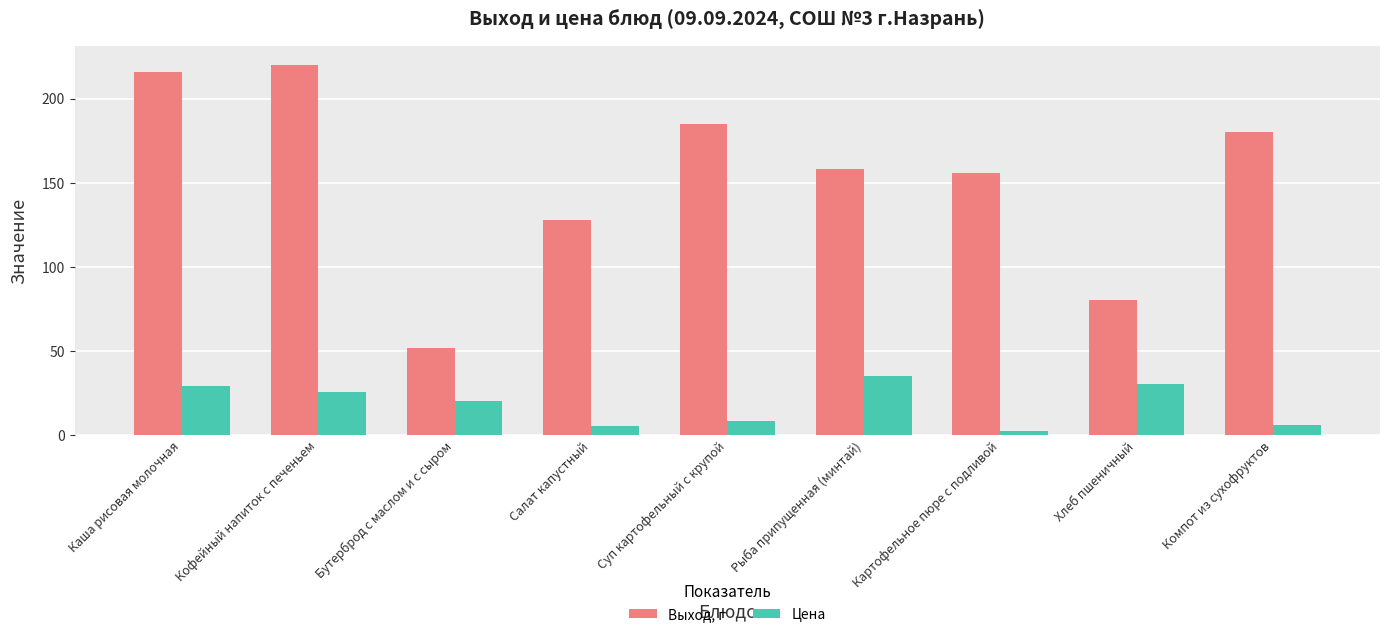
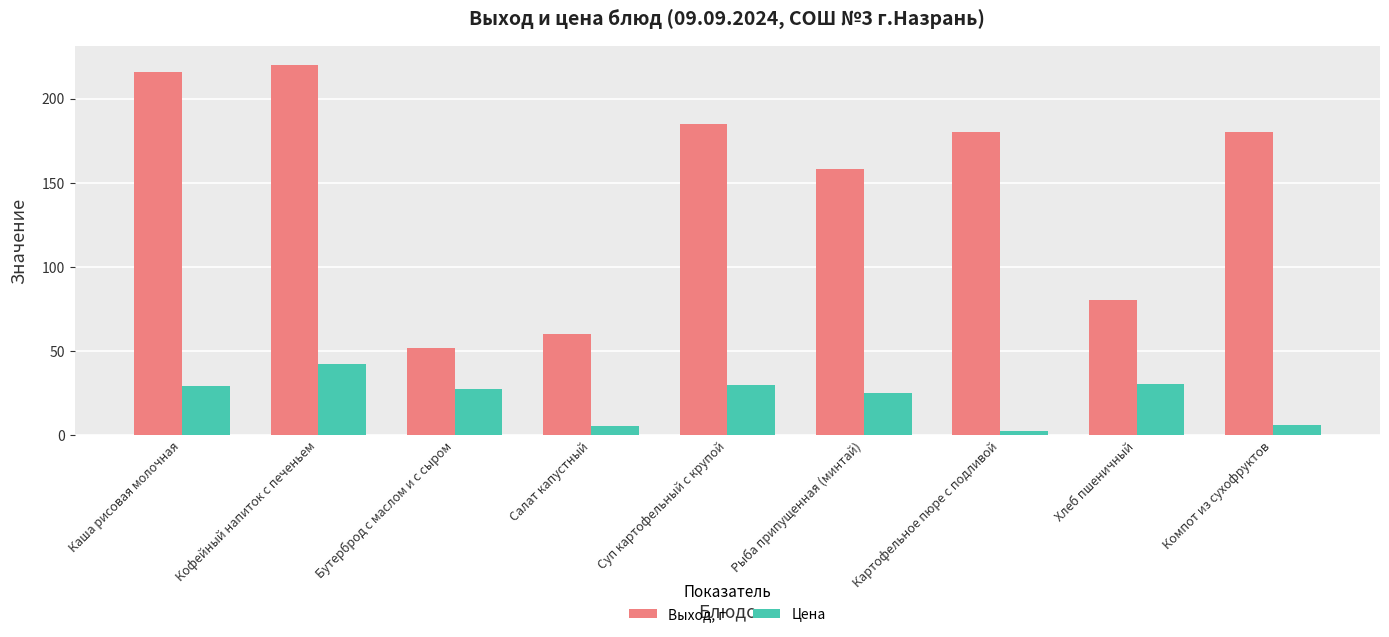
Цена, Кофейный напиток с печеньем: 26 -> 42
Цена, Бутерброд с маслом и с сыром: 20 -> 27
Выход, г, Салат капустный: 128 -> 60
Цена, Суп картофельный с крупой: 8 -> 30
Цена, Рыба припущенная (минтай): 35 -> 25
Выход, г, Картофельное пюре с подливой: 156 -> 180
